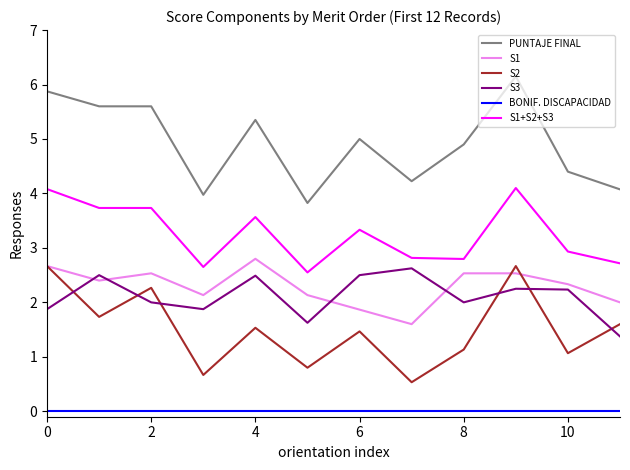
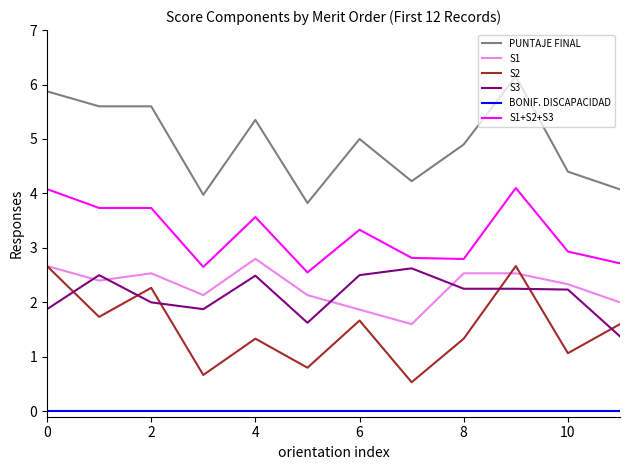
S2, 4: 1.5 -> 1.3
S2, 6: 1.5 -> 1.7
S2, 8: 1.1 -> 1.3
S3, 8: 2.0 -> 2.3
